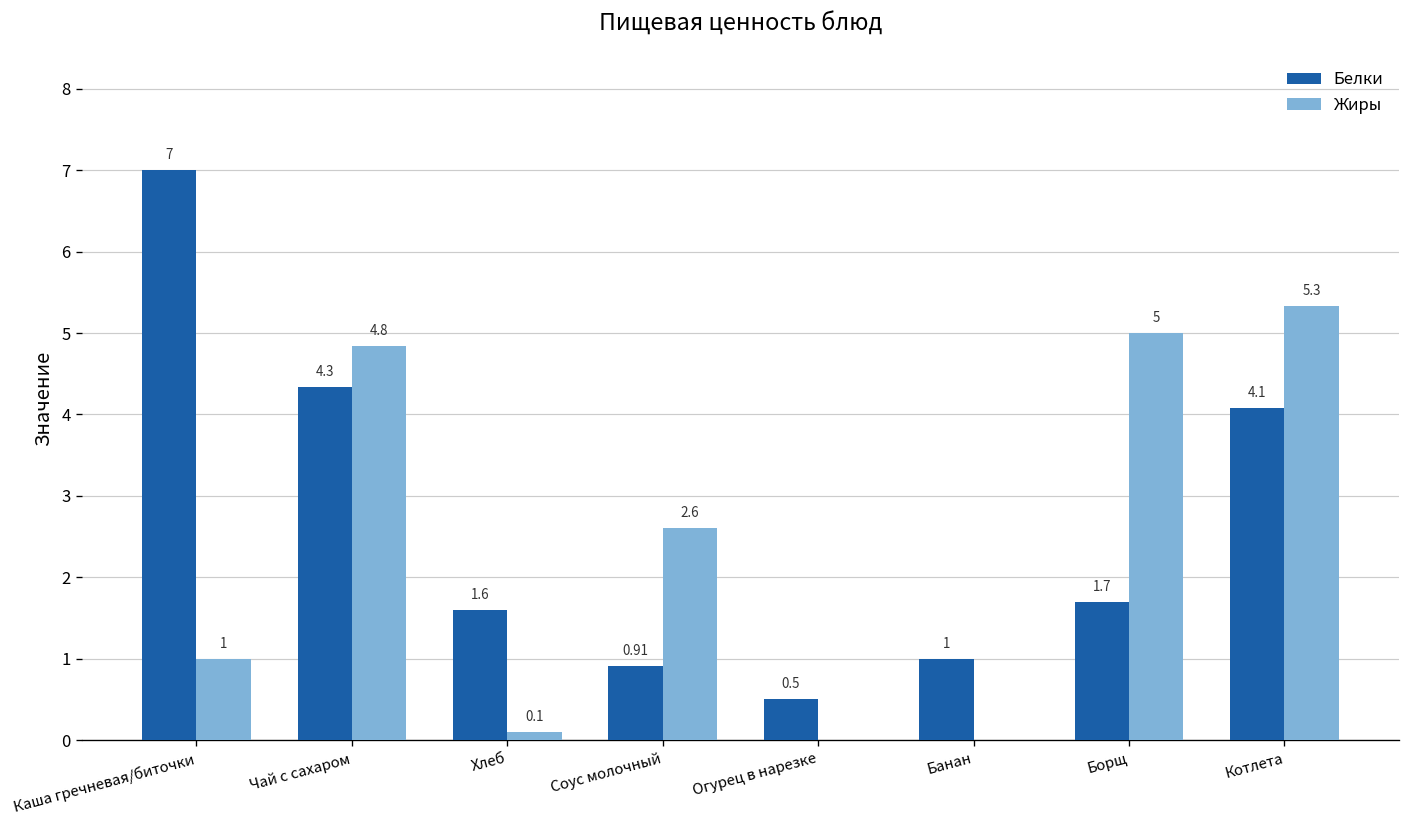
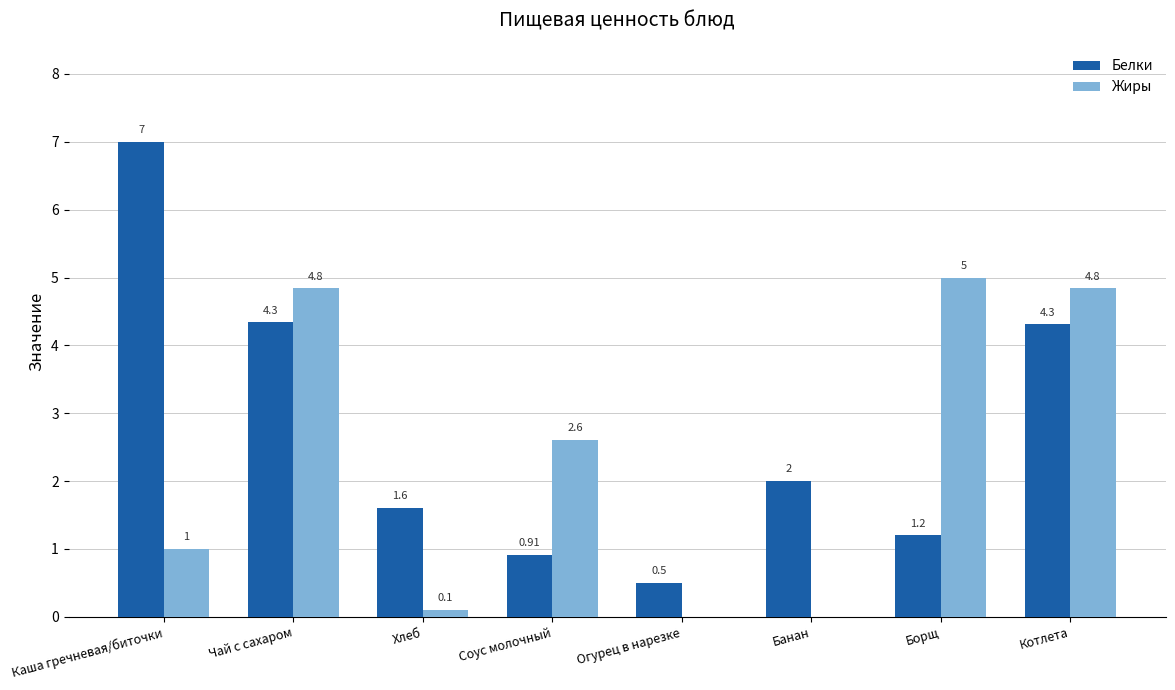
Белки, Банан: 1 -> 2
Белки, Борщ: 1.7 -> 1.2
Белки, Котлета: 4.1 -> 4.3
Жиры, Котлета: 5.3 -> 4.8
